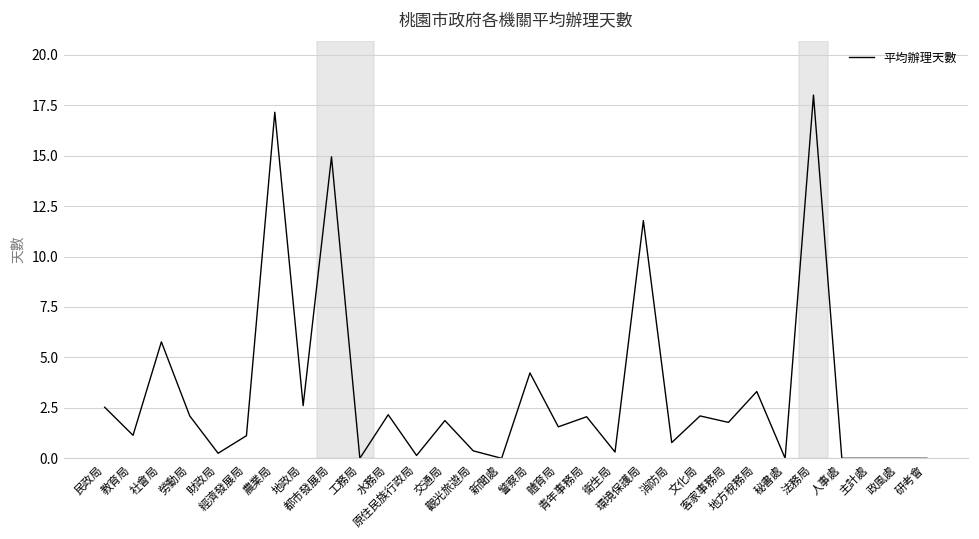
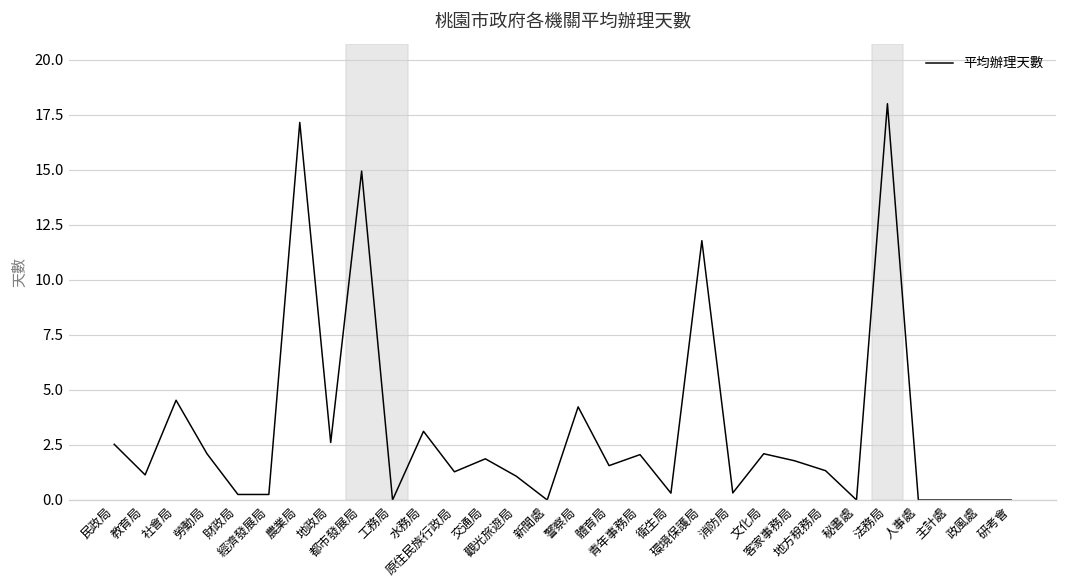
社會局: 5.8 -> 4.5
經濟發展局: 1.1 -> 0.3
水務局: 2.2 -> 3.1
原住民族行政局: 0.1 -> 1.3
觀光旅遊局: 0.4 -> 1.1
消防局: 0.8 -> 0.3
地方稅務局: 3.3 -> 1.3
